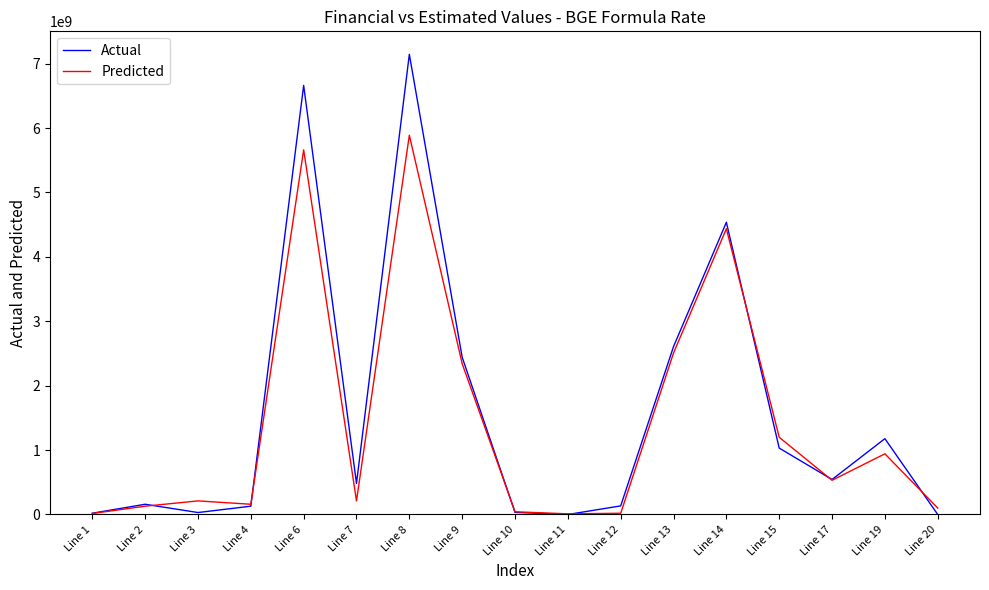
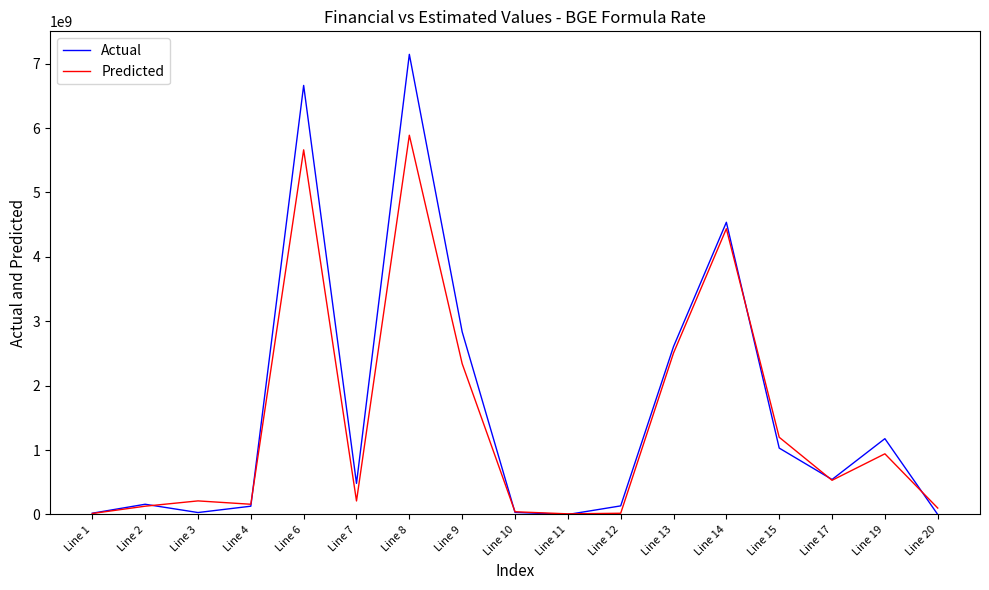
Actual, Line 9: 2400000000 -> 2800000000
